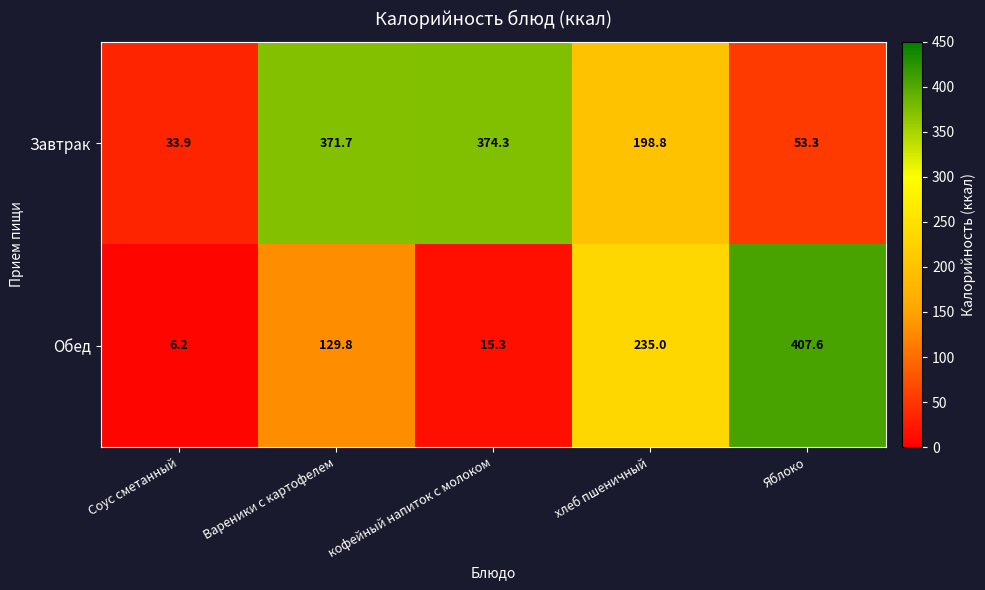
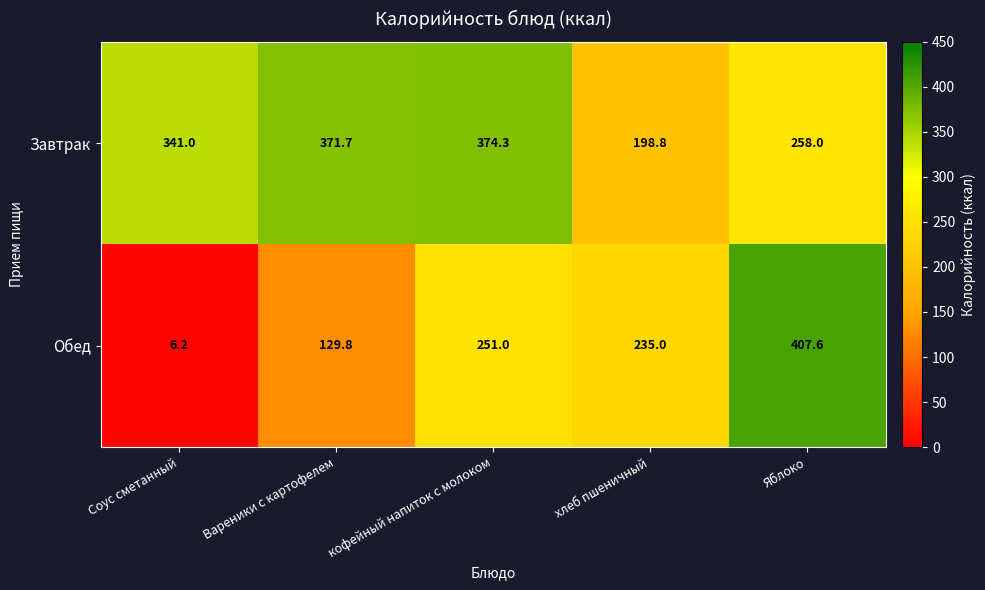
Завтрак, Соус сметанный: 33.9 -> 341.0
Завтрак, Яблоко: 53.3 -> 258.0
Обед, кофейный напиток с молоком: 15.3 -> 251.0
